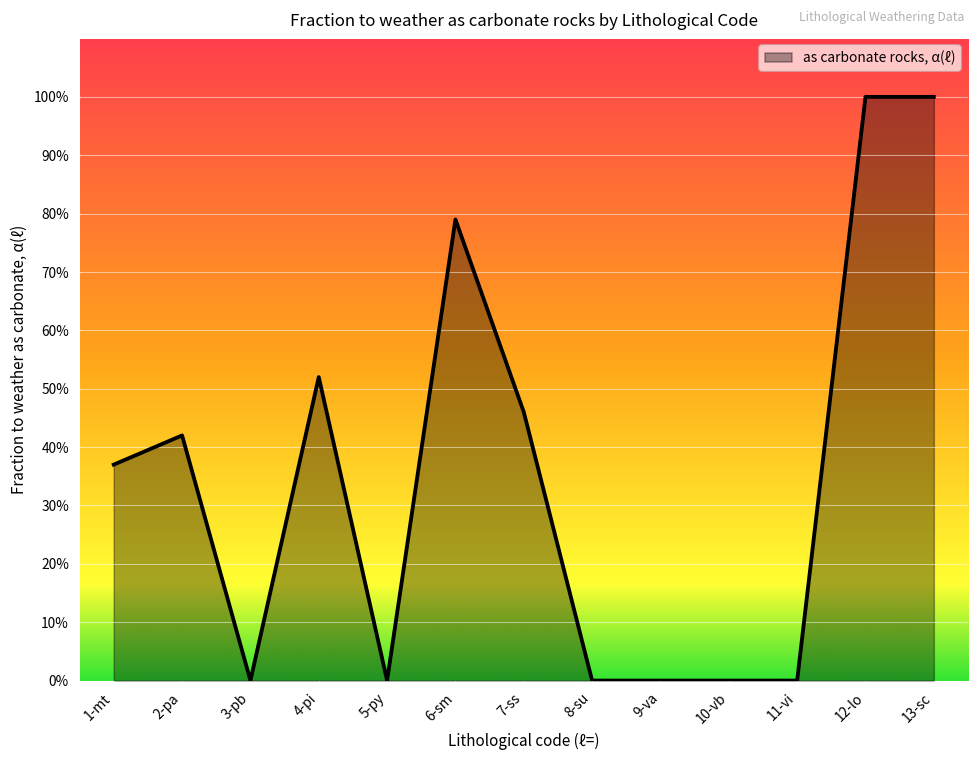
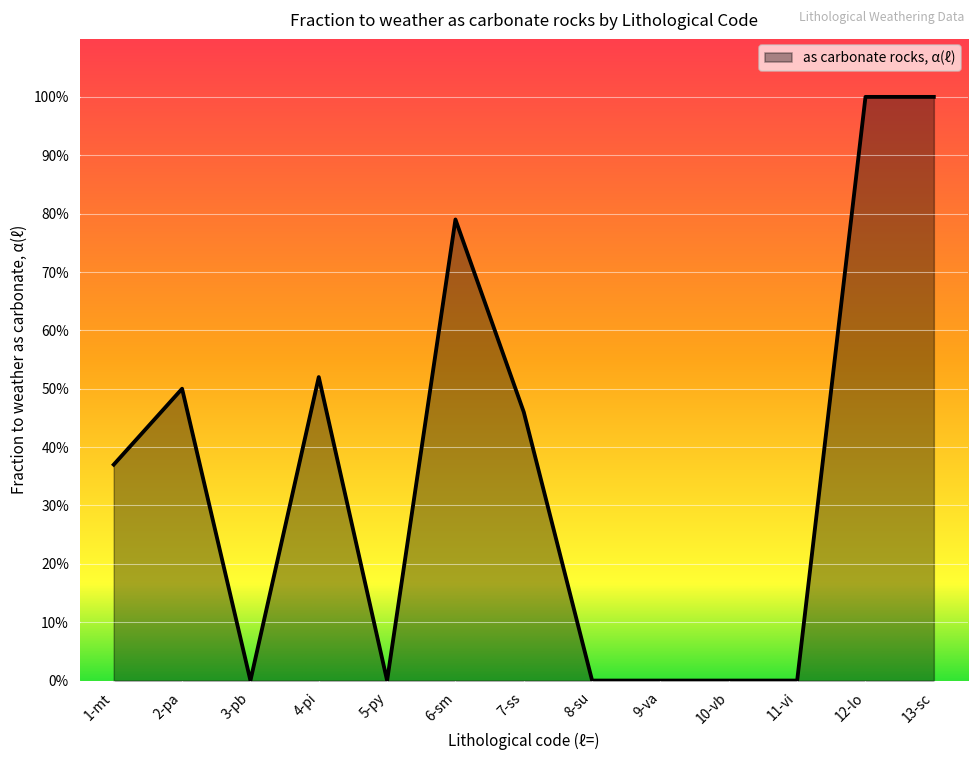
2-pa: 42% -> 50%
